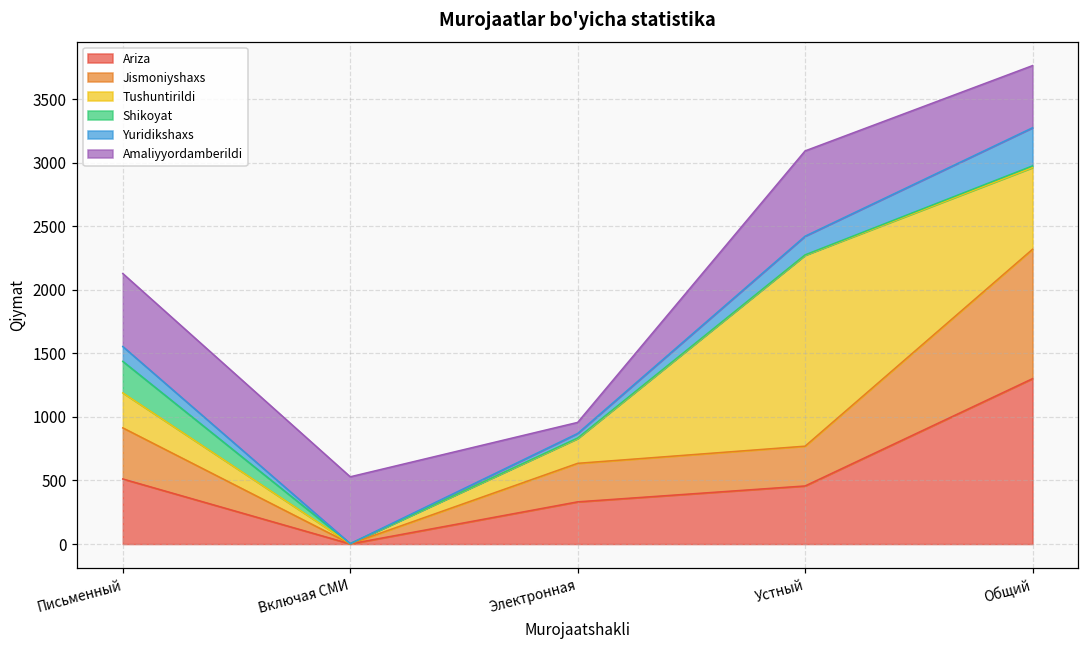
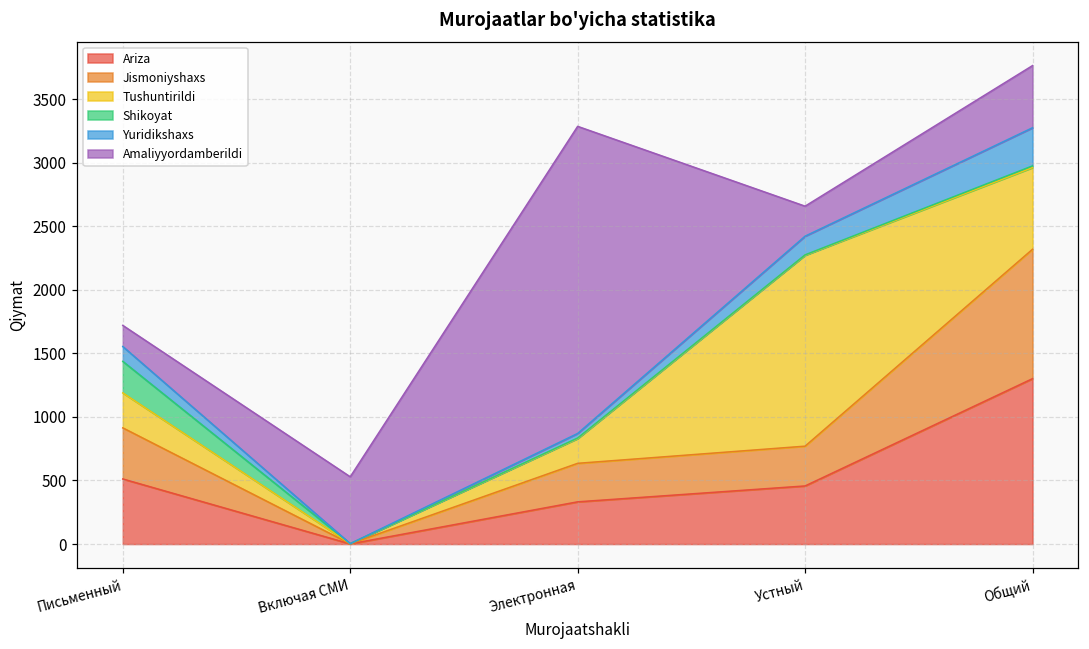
Amaliyyordamberildi, Письменный: 570 -> 170
Amaliyyordamberildi, Электронная: 90 -> 2420
Amaliyyordamberildi, Устный: 670 -> 240
